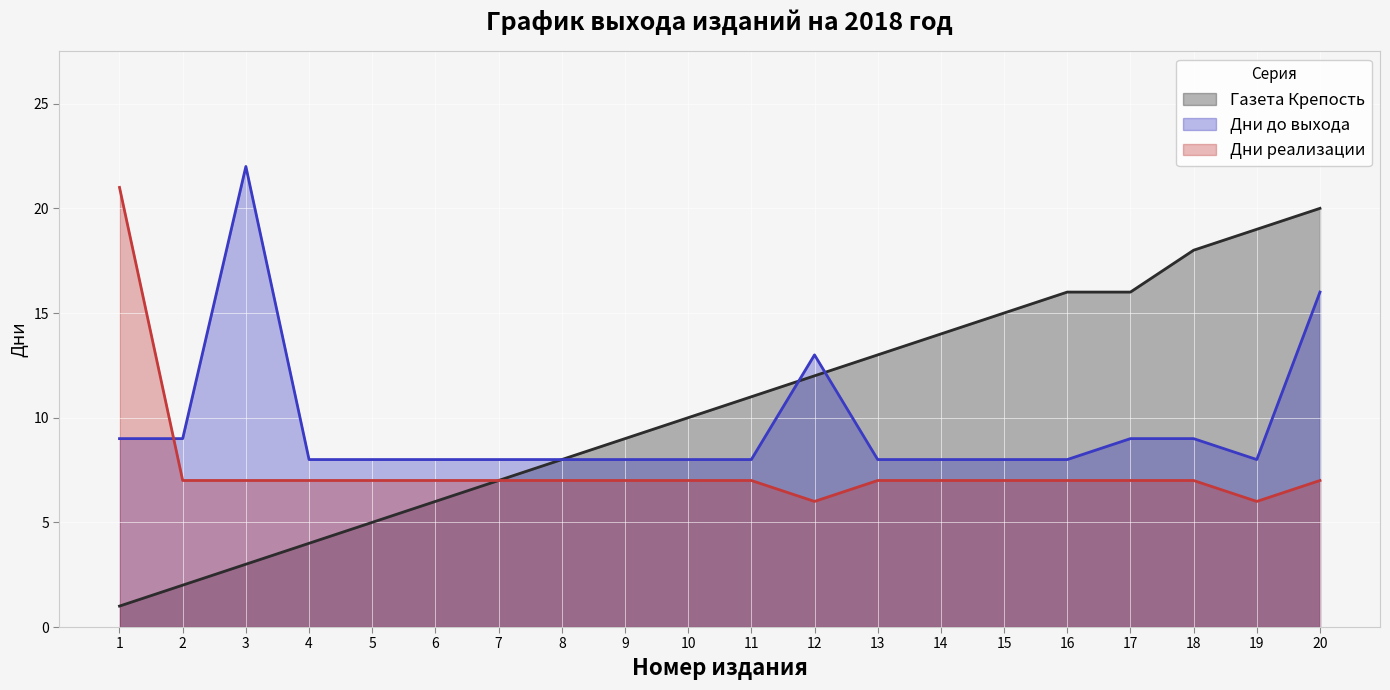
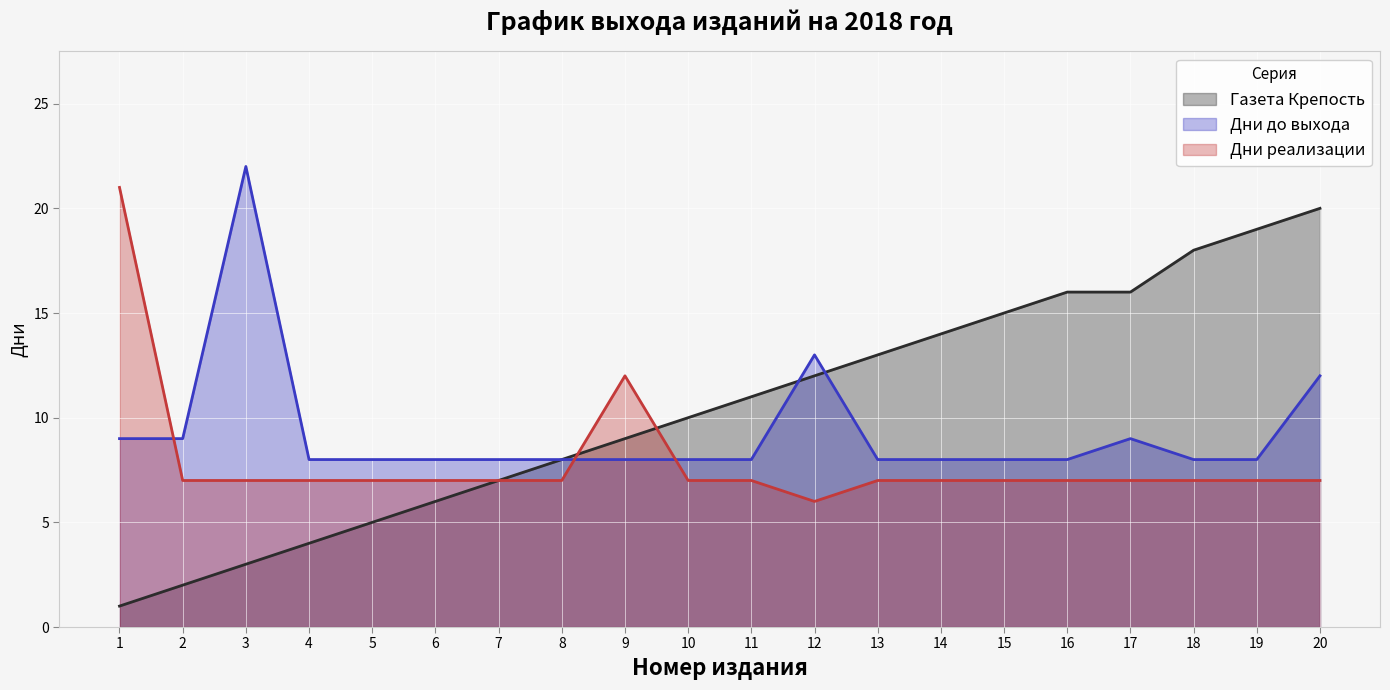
Дни реализации, 9: 7 -> 12
Дни до выхода, 18: 9 -> 8
Дни реализации, 19: 6 -> 7
Дни до выхода, 20: 16 -> 12
